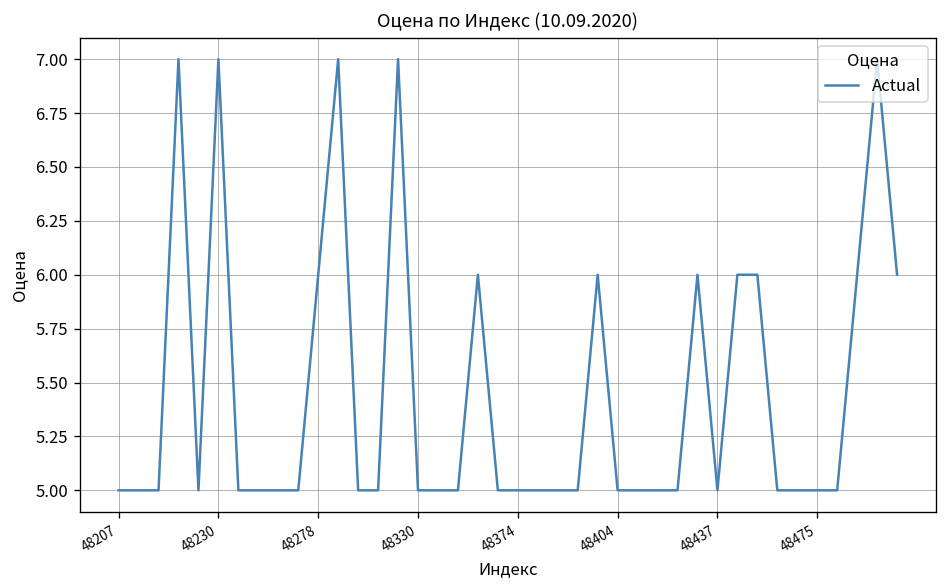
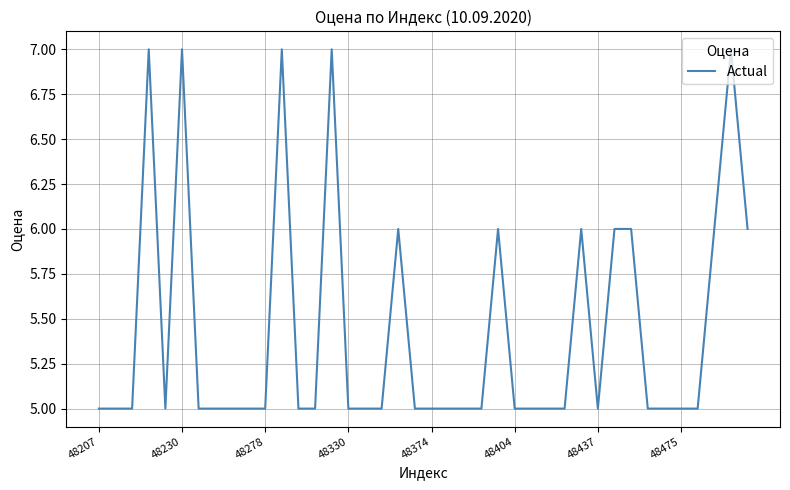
48278: 6 -> 5
